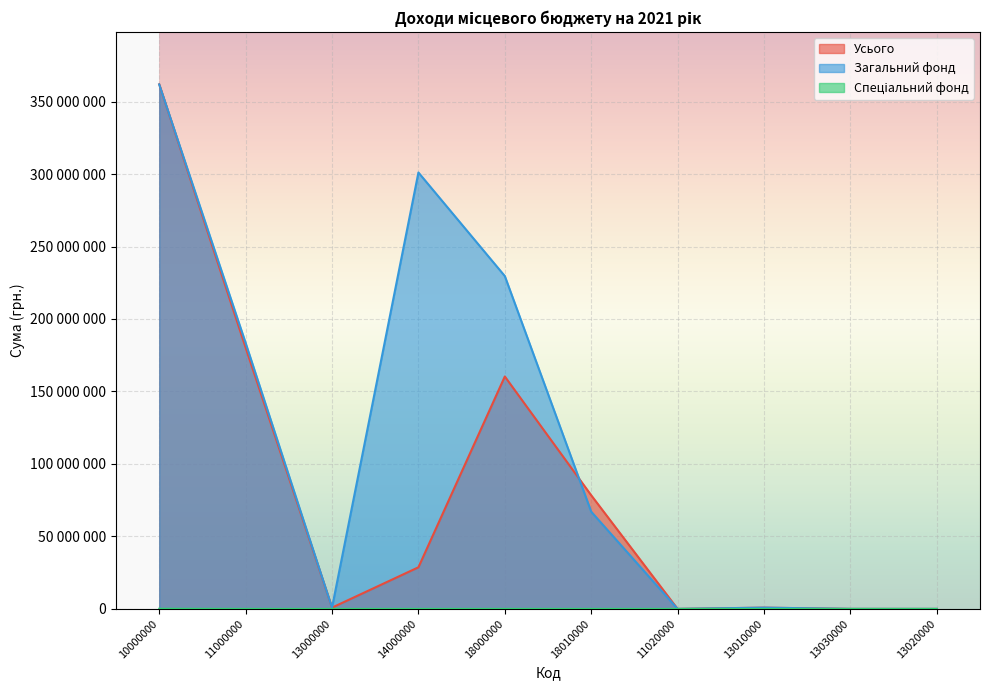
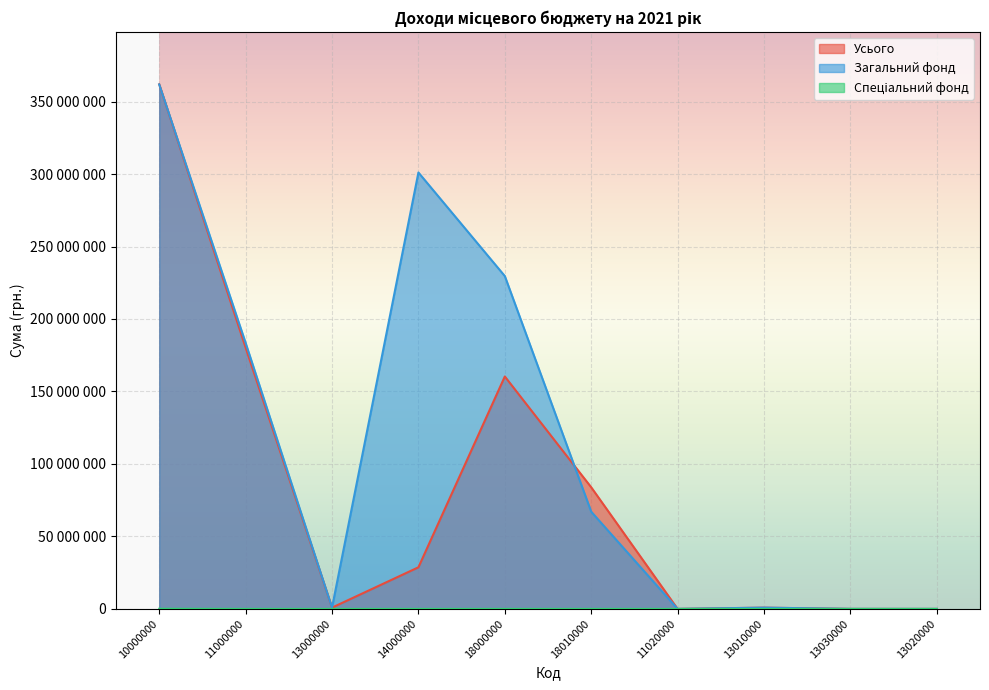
Усього, 18010000: 78000000 -> 84000000
